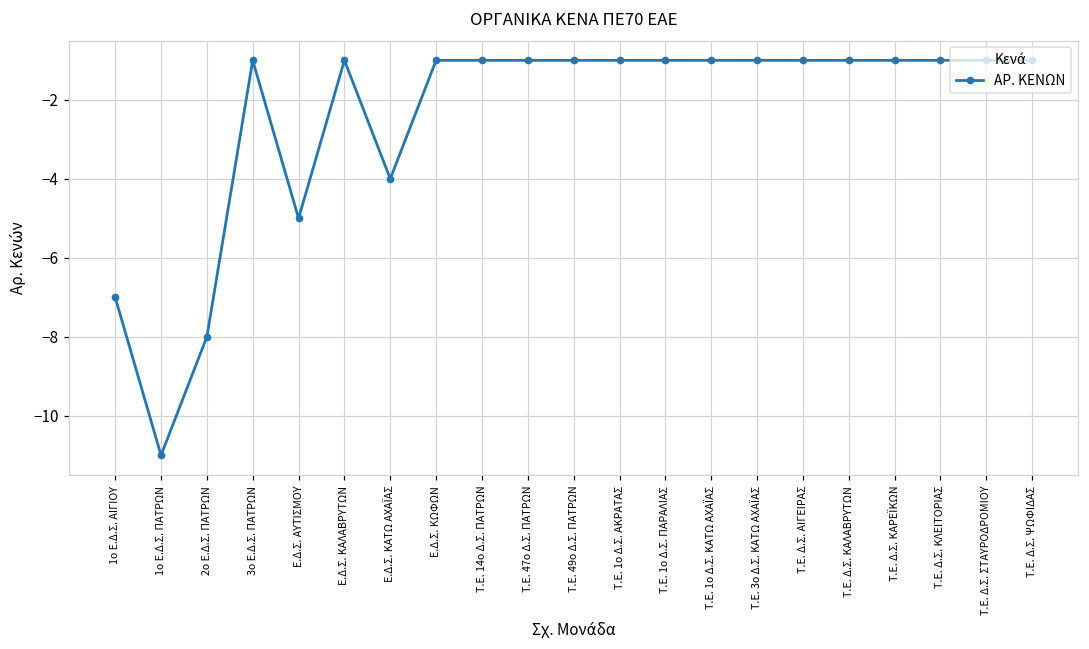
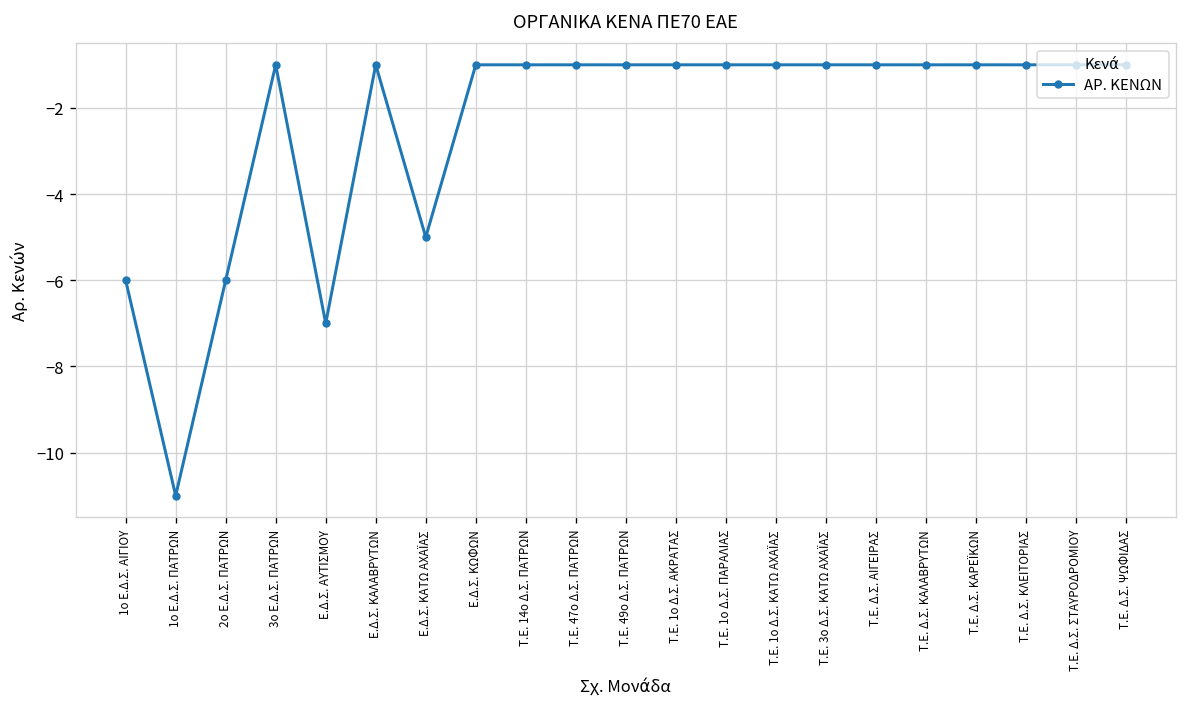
1ο Ε.Δ.Σ. ΑΙΓΙΟΥ: -7 -> -6
2ο Ε.Δ.Σ. ΠΑΤΡΩΝ: -8 -> -6
Ε.Δ.Σ. ΑΥΤΙΣΜΟΥ: -5 -> -7
Ε.Δ.Σ. ΚΑΤΩ ΑΧΑΪΑΣ: -4 -> -5
